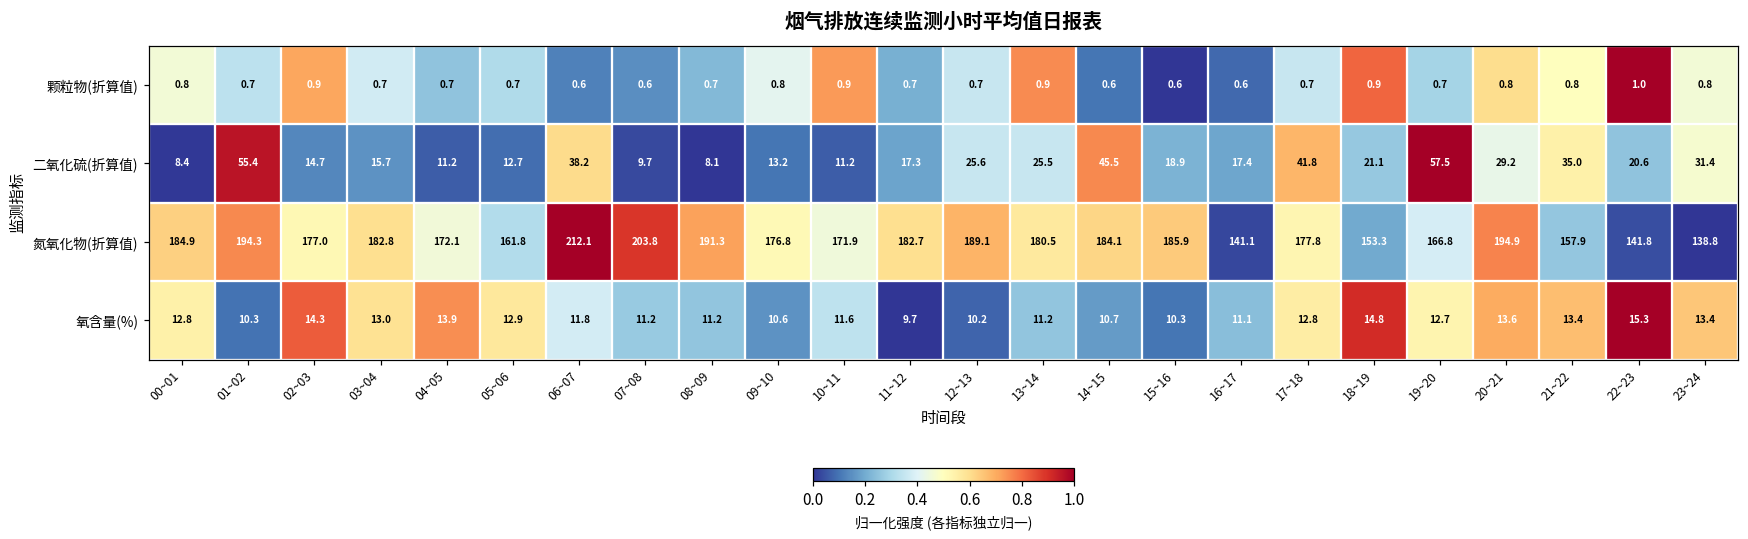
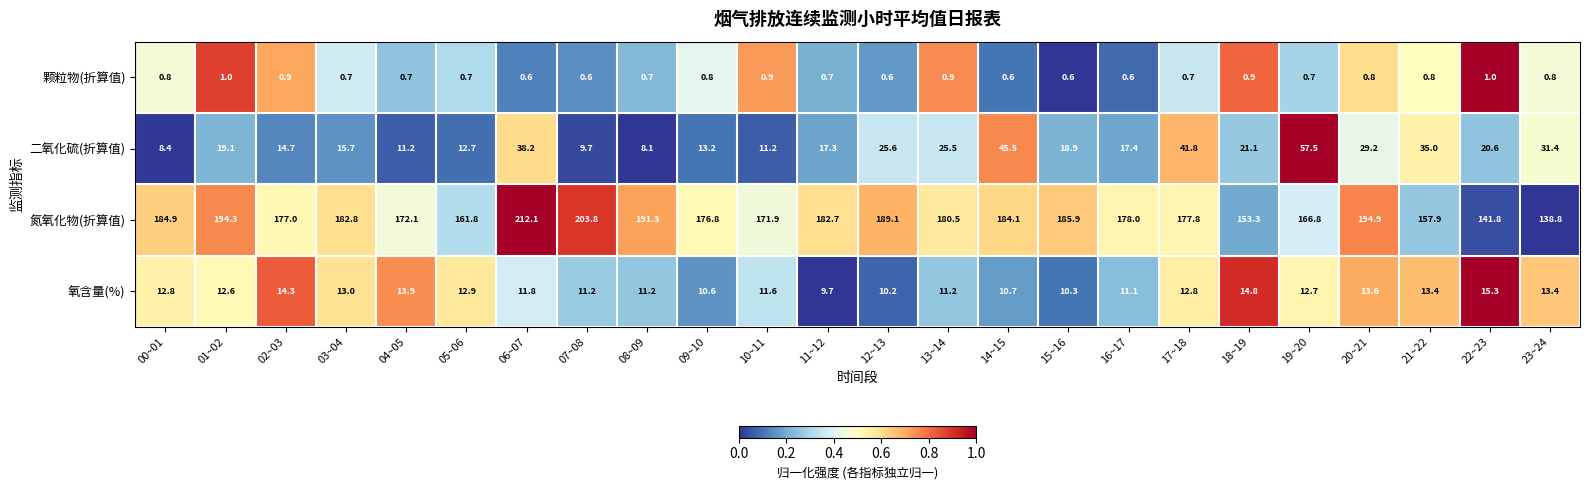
颗粒物(折算值), 01~02: 0.7 -> 1.0
颗粒物(折算值), 12~13: 0.7 -> 0.6
二氧化硫(折算值), 01~02: 55.4 -> 19.1
氮氧化物(折算值), 16~17: 141.1 -> 178.0
氧含量(%), 01~02: 10.3 -> 12.6
